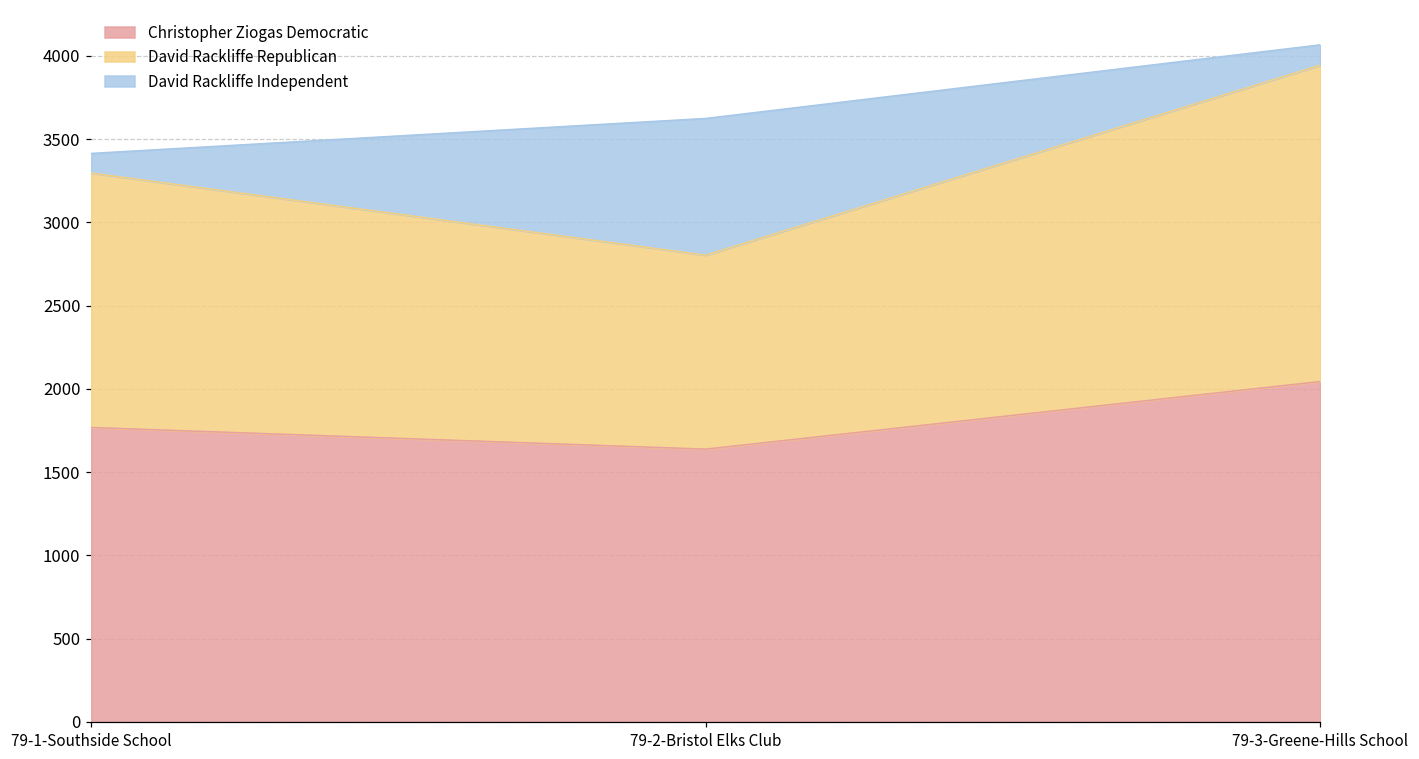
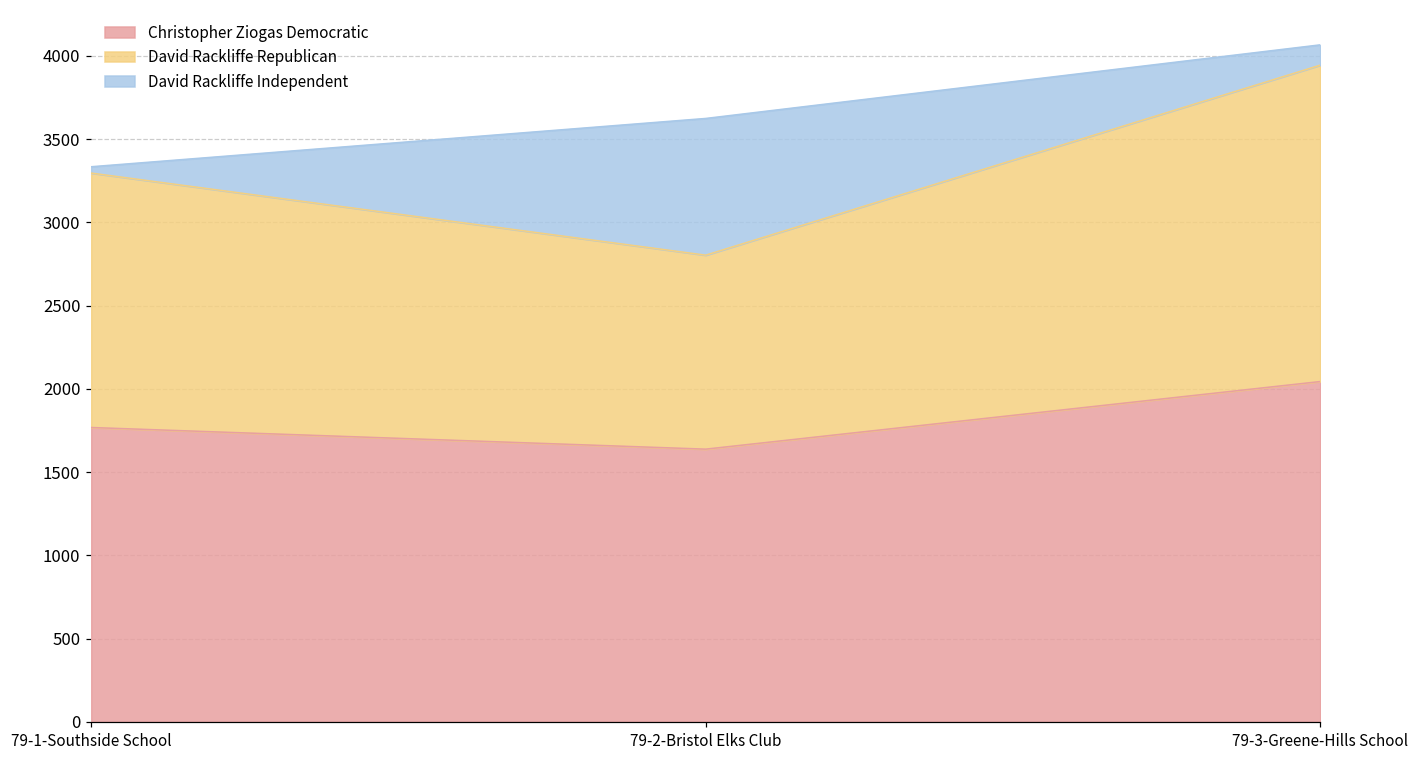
David Rackliffe Independent, 79-1-Southside School: 120 -> 40
